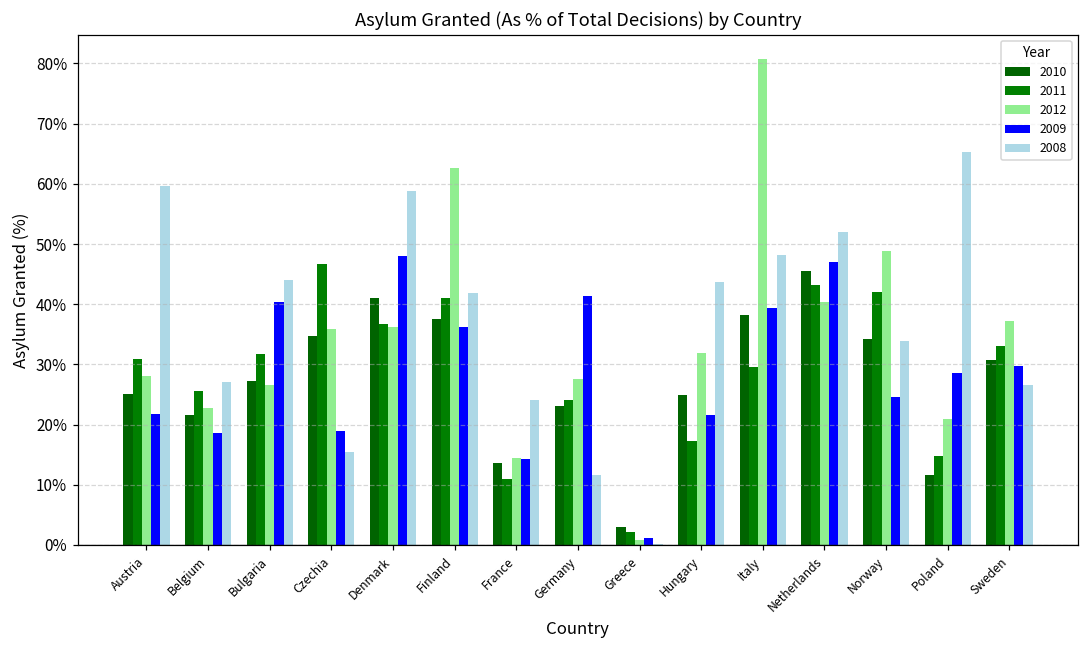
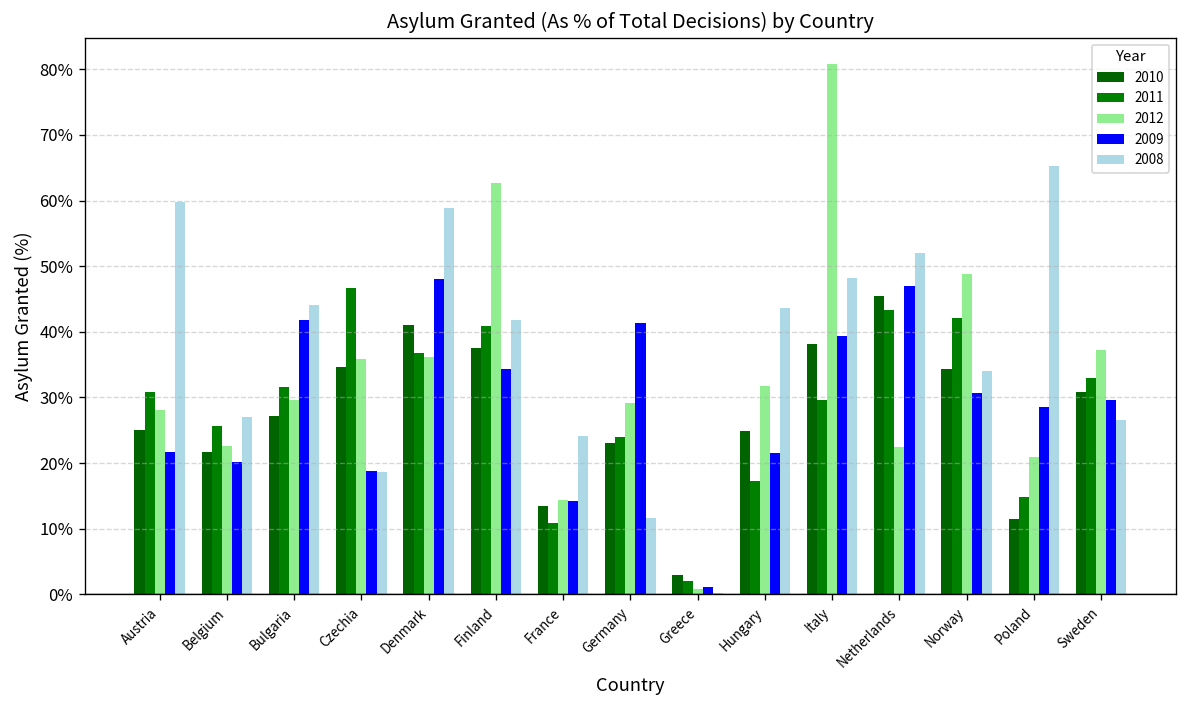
2009, Belgium: 19% -> 20%
2012, Bulgaria: 27% -> 30%
2009, Bulgaria: 40% -> 42%
2008, Czechia: 15% -> 19%
2009, Finland: 36% -> 34%
2012, Germany: 28% -> 29%
2012, Netherlands: 40% -> 23%
2009, Norway: 25% -> 31%
